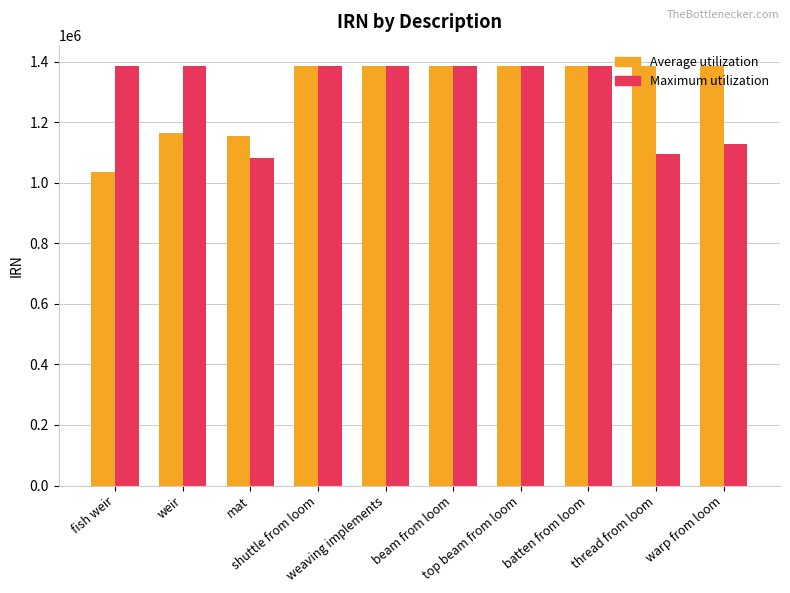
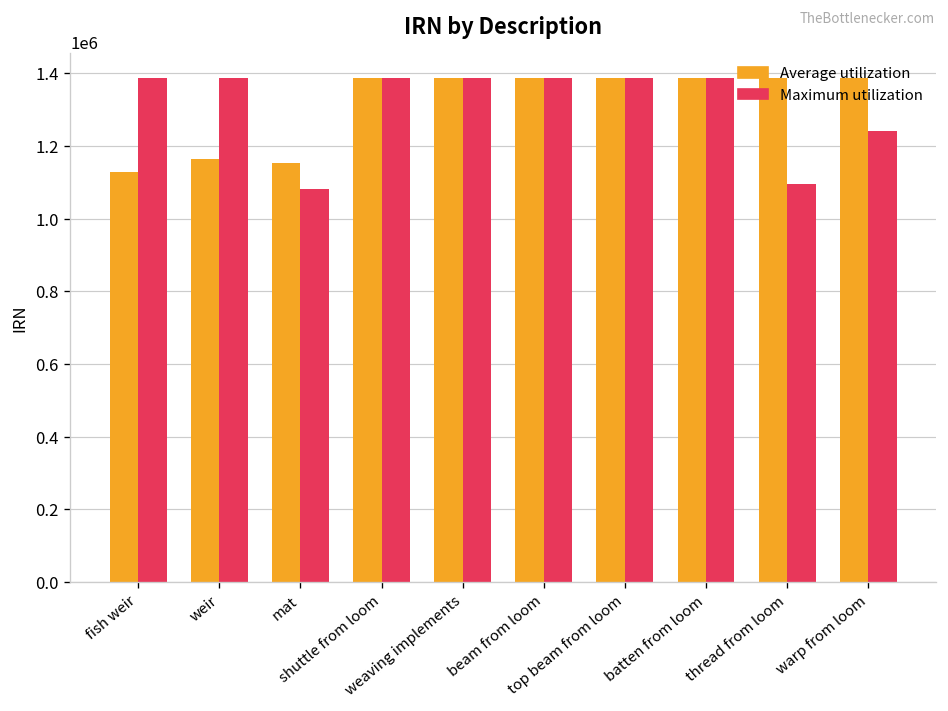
Average utilization, fish weir: 1030000 -> 1130000
Maximum utilization, warp from loom: 1130000 -> 1240000
